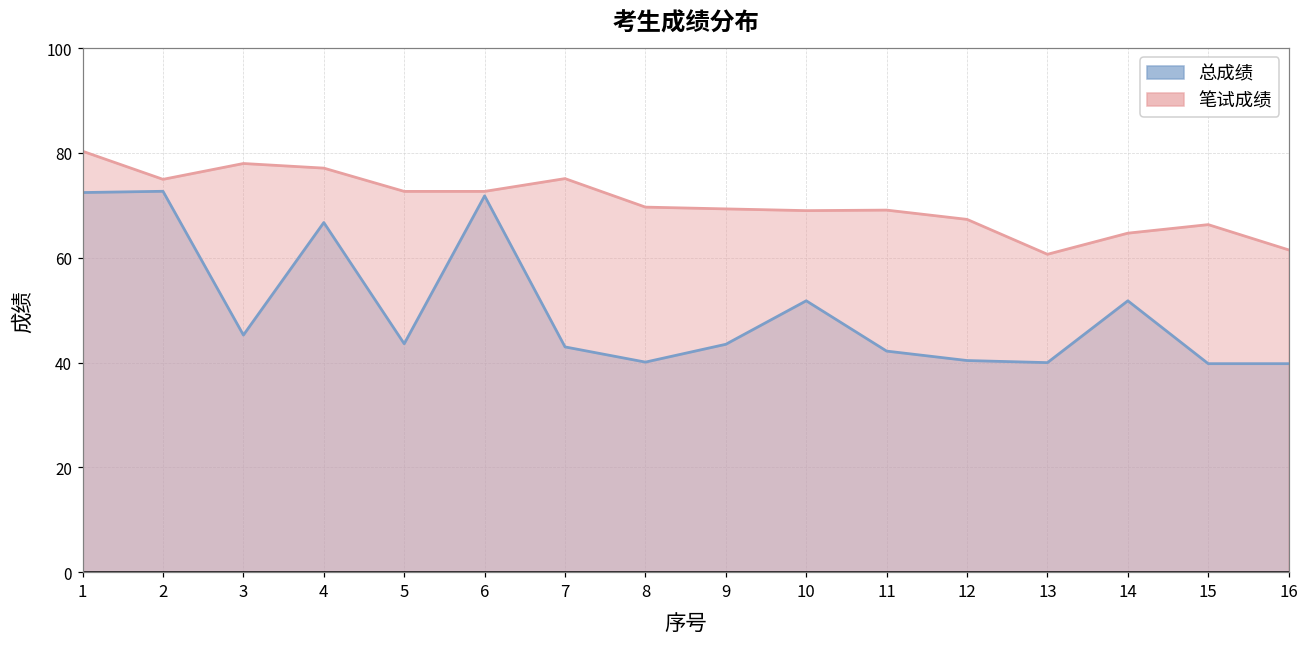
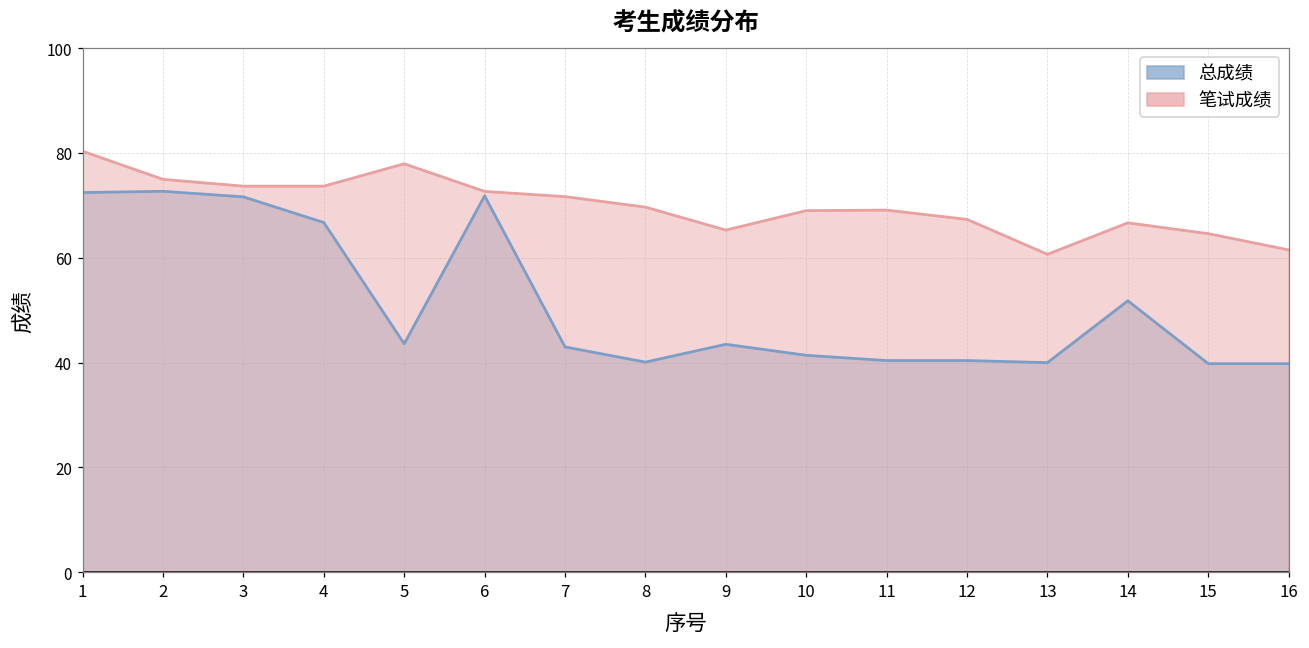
总成绩, 3: 45 -> 72
笔试成绩, 3: 78 -> 74
笔试成绩, 4: 77 -> 74
笔试成绩, 5: 73 -> 78
笔试成绩, 7: 75 -> 72
笔试成绩, 9: 69 -> 65
总成绩, 10: 52 -> 41
总成绩, 11: 42 -> 40
笔试成绩, 14: 65 -> 67
笔试成绩, 15: 66 -> 65
